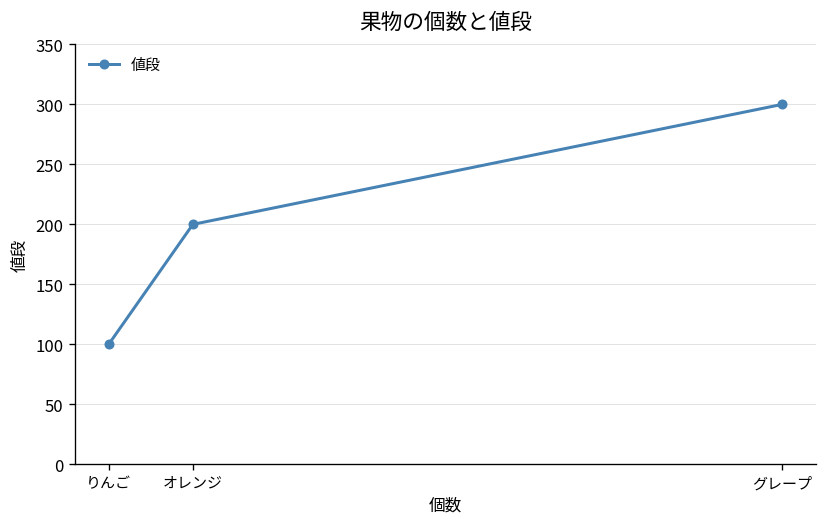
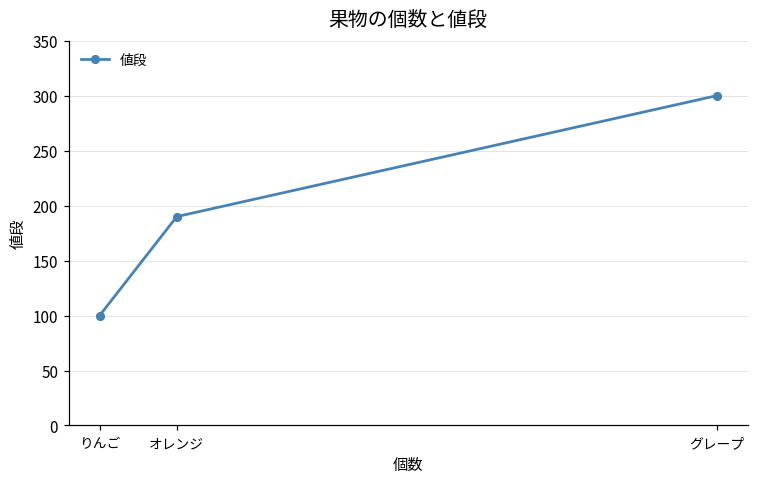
オレンジ: 200 -> 190
